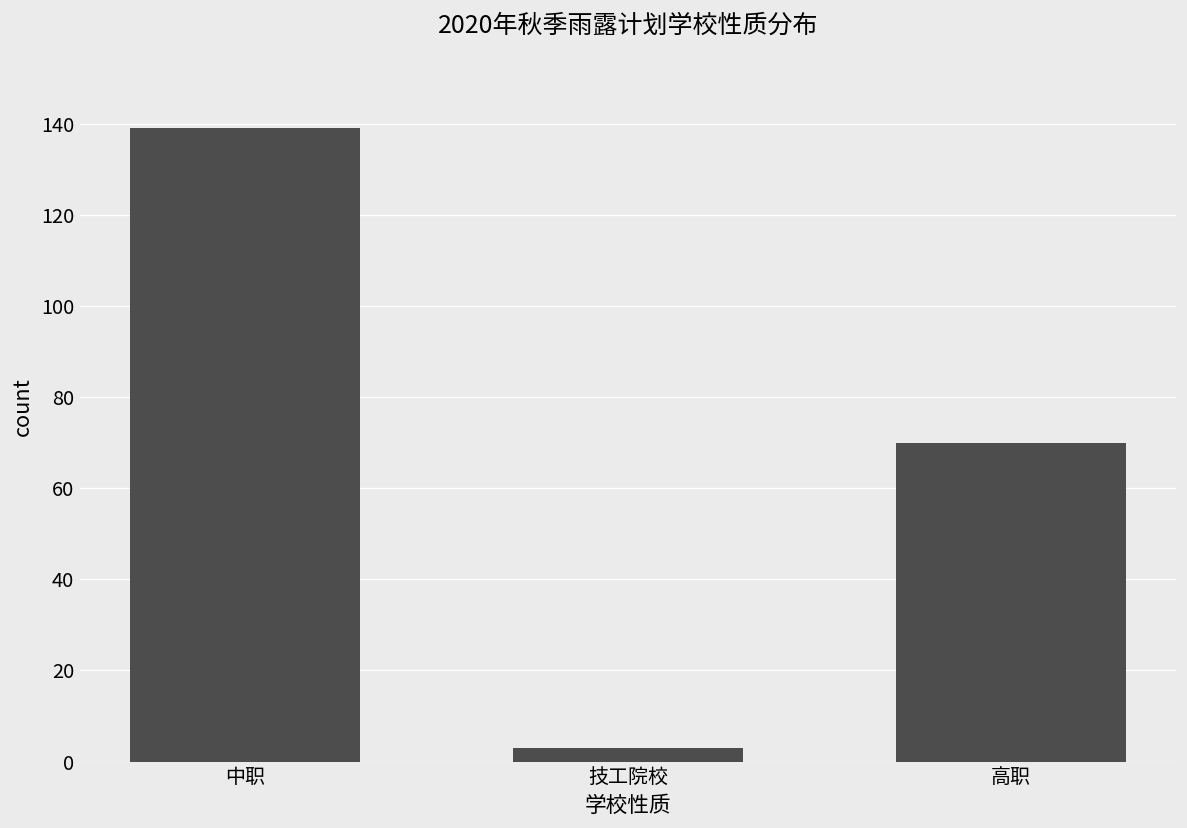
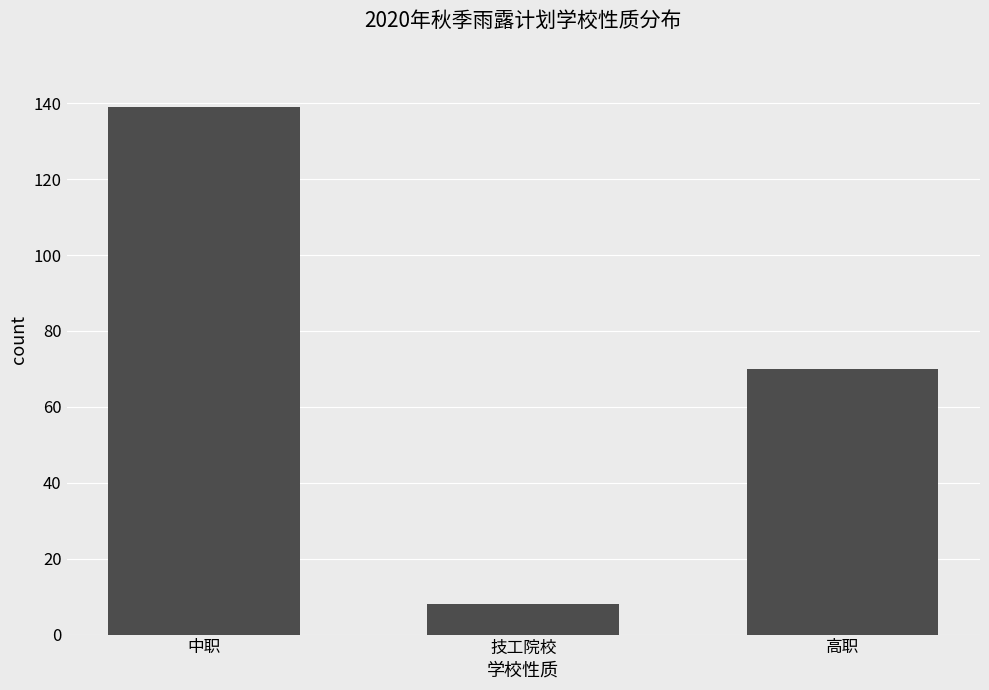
技工院校: 3 -> 8
